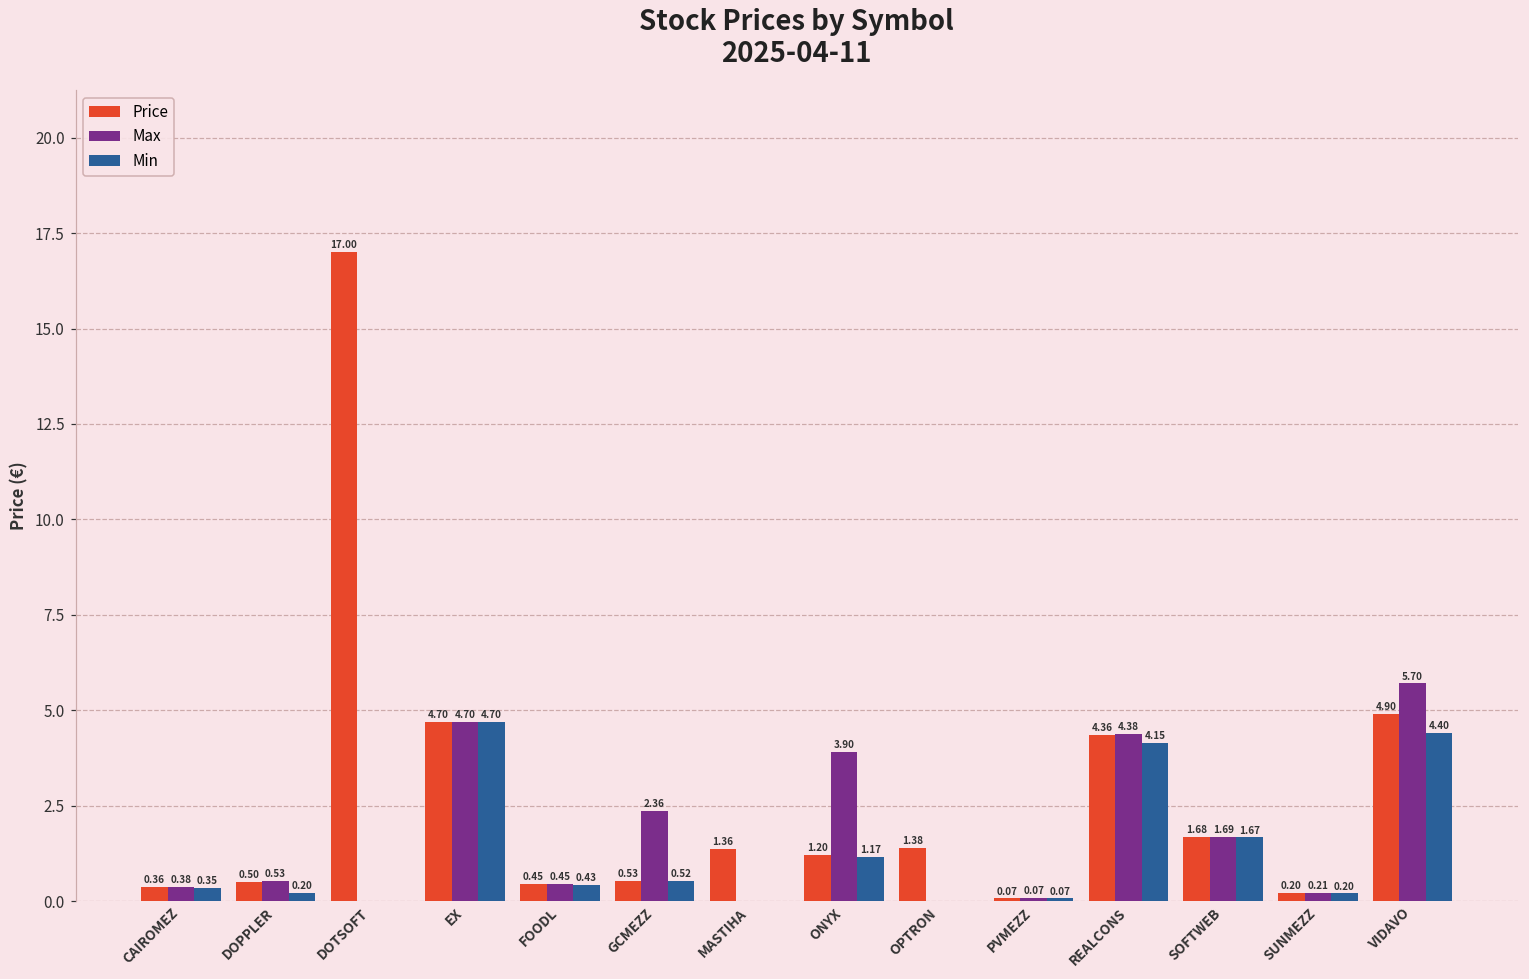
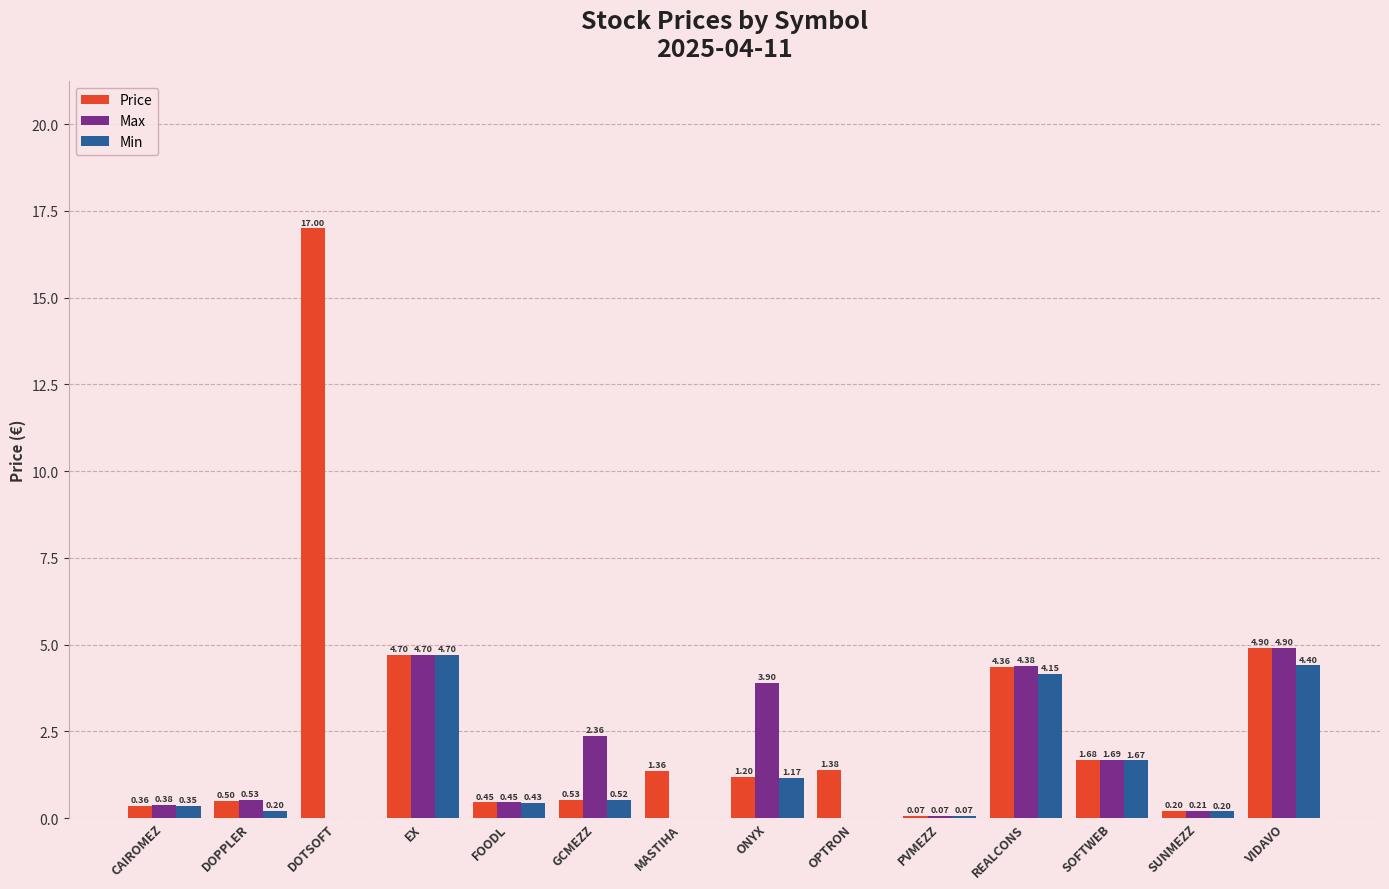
Max, VIDAVO: 5.70 -> 4.90
